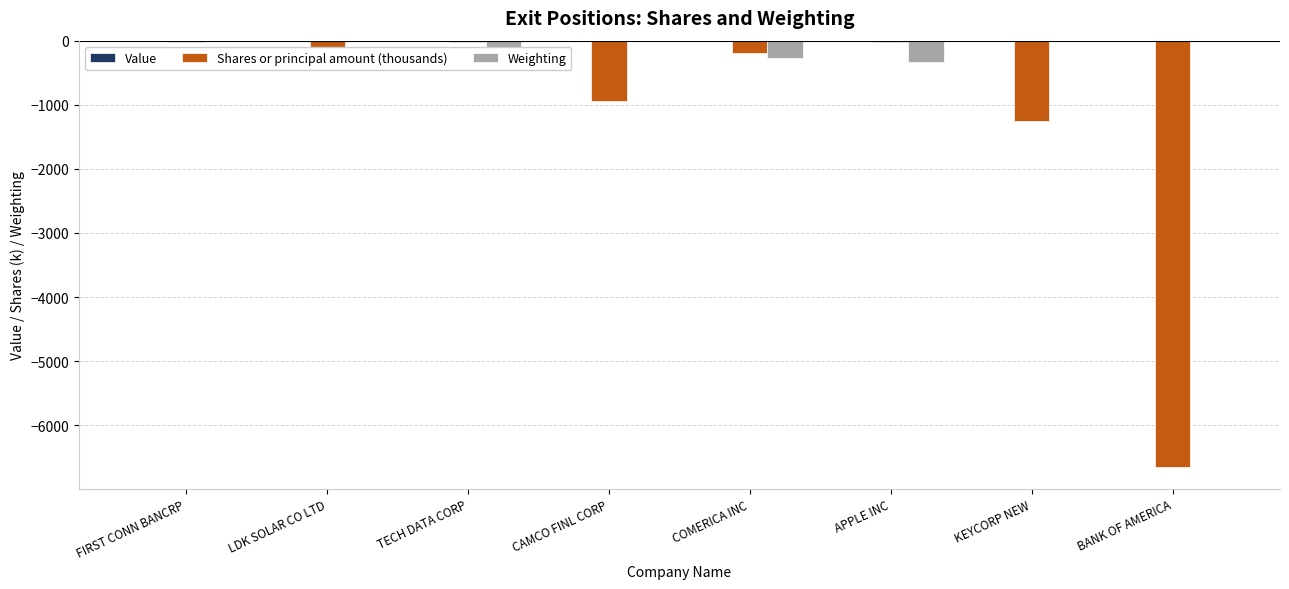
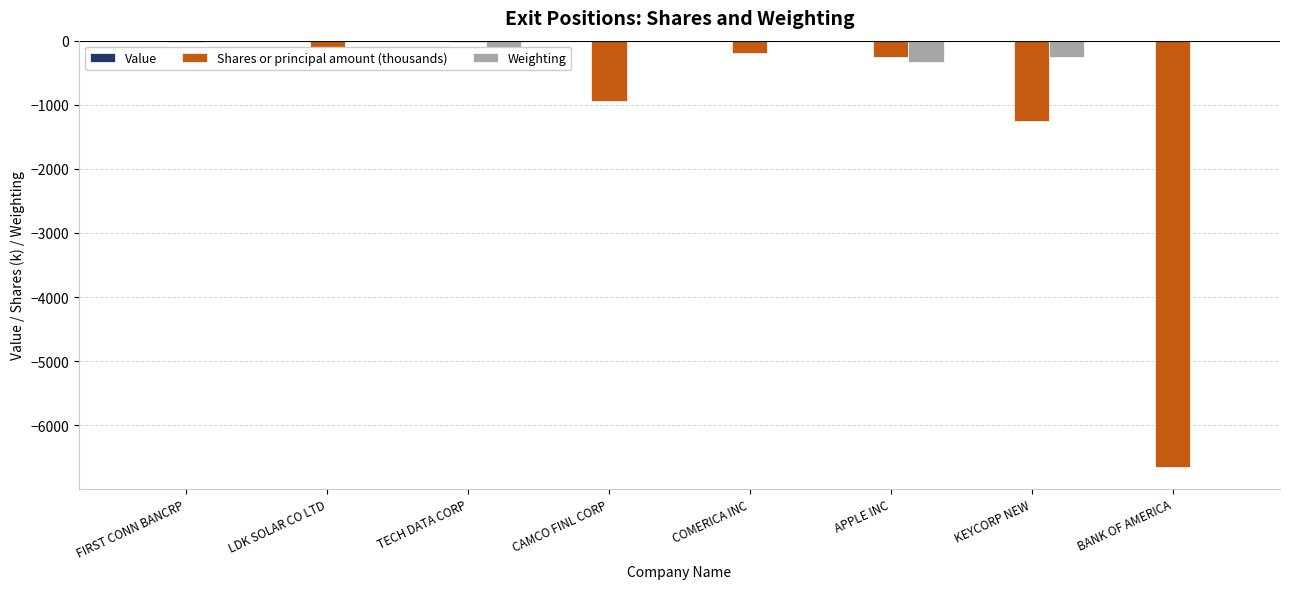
Weighting, COMERICA INC: -300 -> 0
Shares or principal amount (thousands), APPLE INC: 0 -> -300
Weighting, KEYCORP NEW: 0 -> -300
